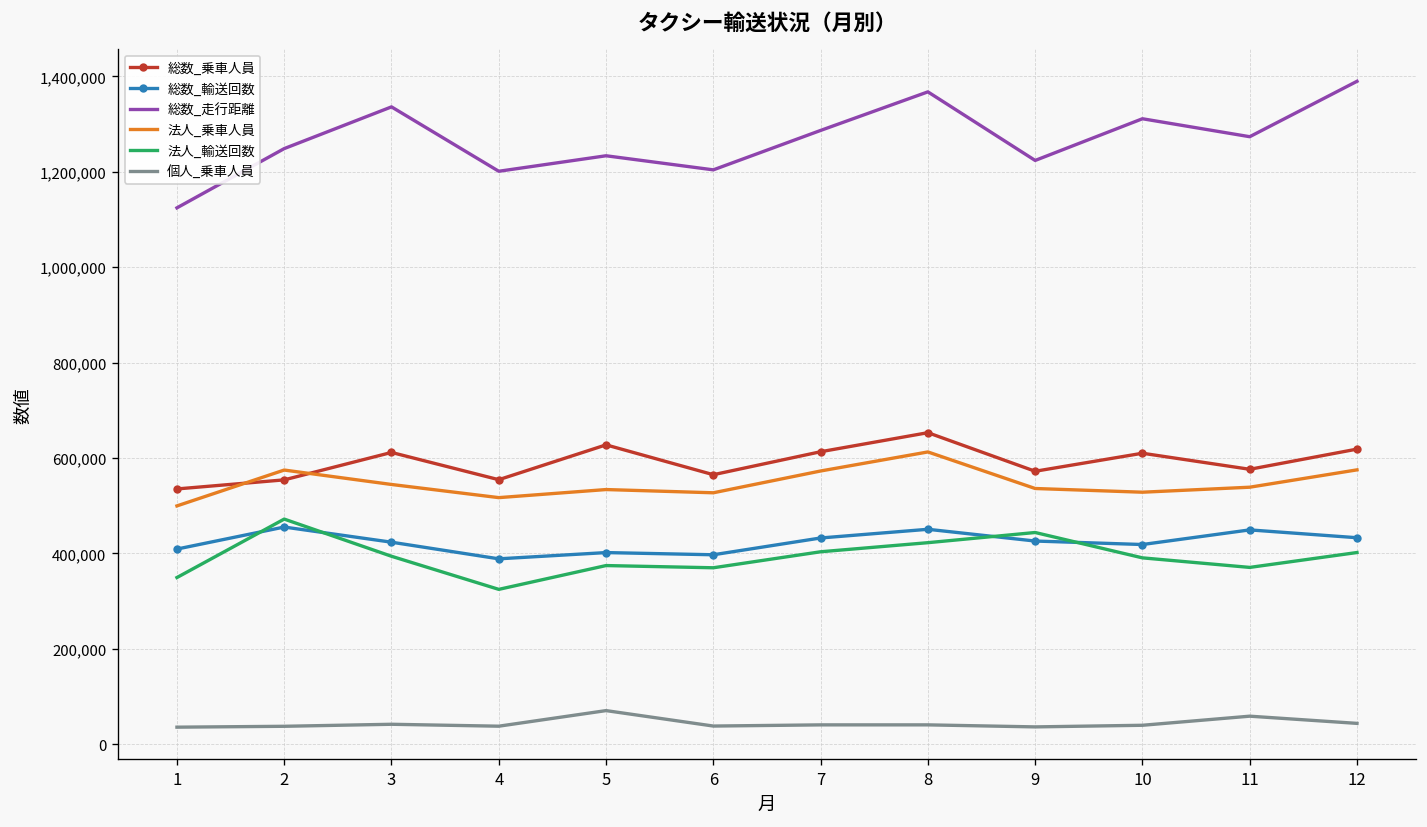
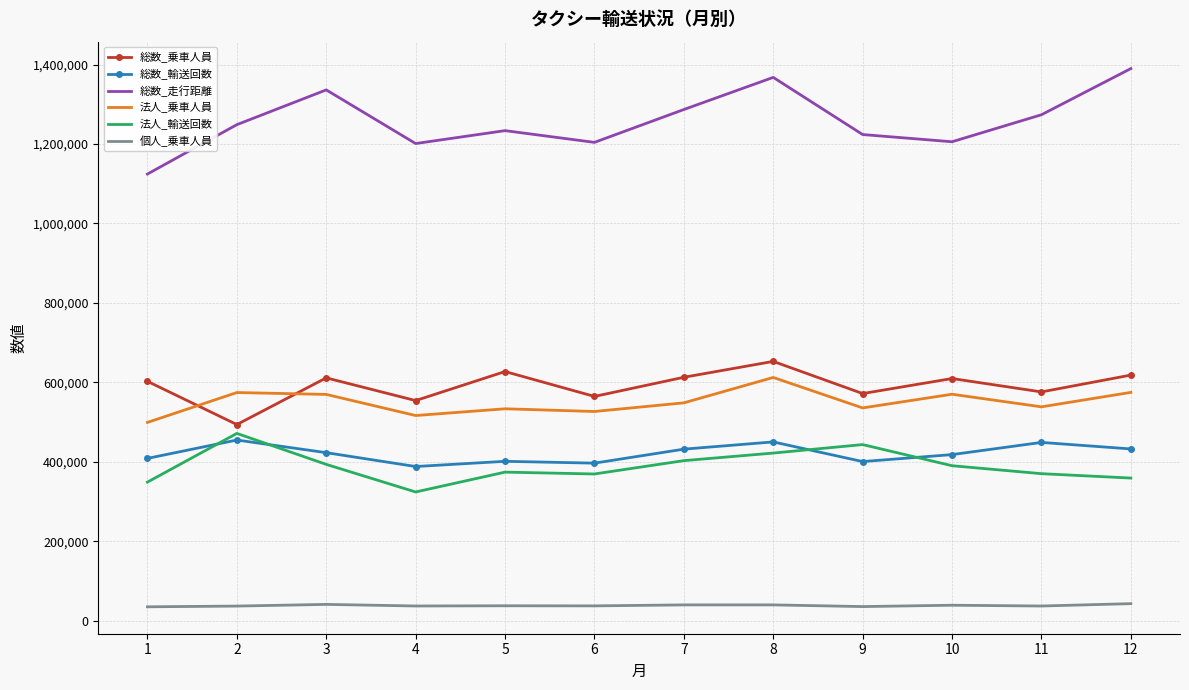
総数_乗車人員, 1: 540,000 -> 600,000
総数_乗車人員, 2: 550,000 -> 490,000
法人_乗車人員, 3: 540,000 -> 570,000
個人_乗車人員, 5: 70,000 -> 40,000
法人_乗車人員, 7: 570,000 -> 550,000
総数_輸送回数, 9: 430,000 -> 400,000
総数_走行距離, 10: 1,310,000 -> 1,210,000
法人_乗車人員, 10: 530,000 -> 570,000
個人_乗車人員, 11: 60,000 -> 40,000
法人_輸送回数, 12: 400,000 -> 360,000
